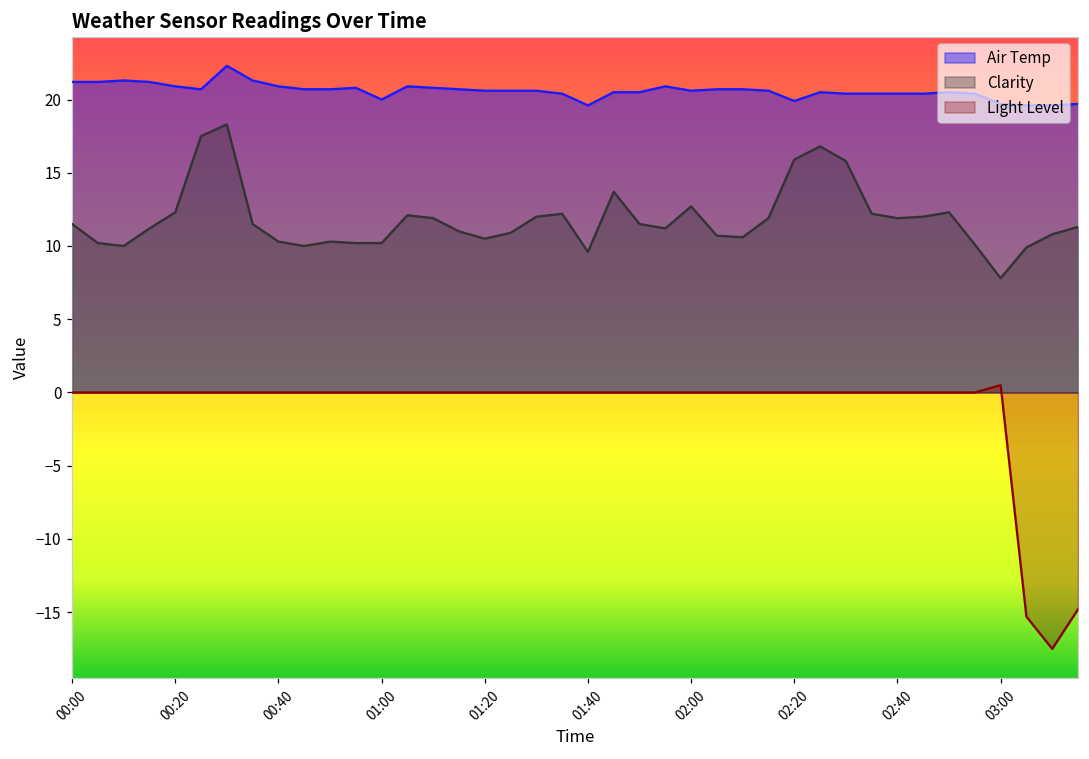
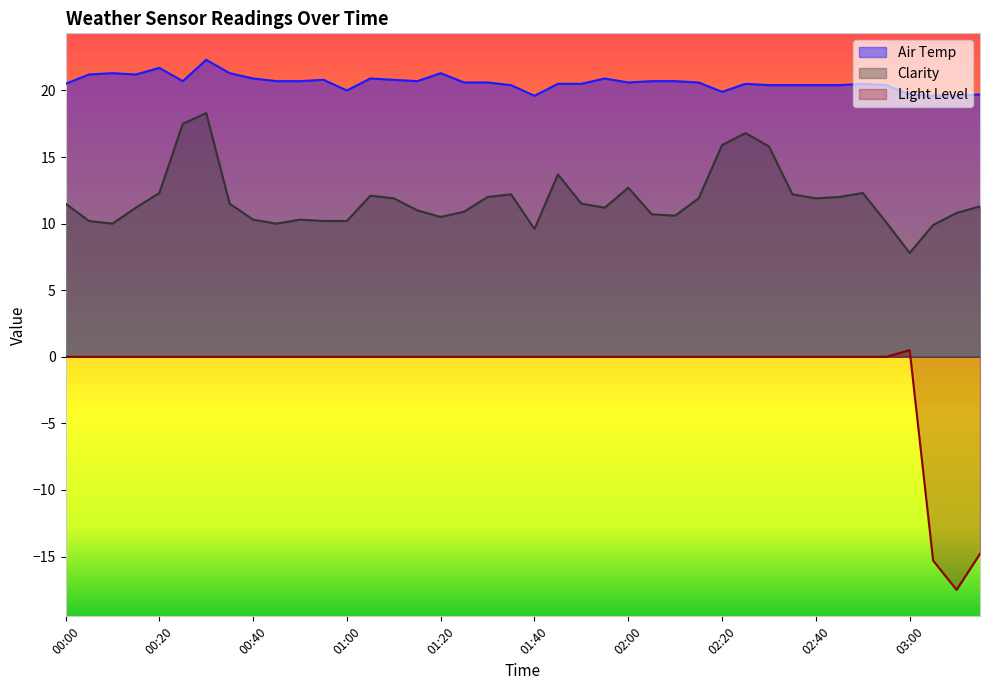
Air Temp, 00:00: 21.2 -> 20.5
Air Temp, 00:20: 20.9 -> 21.7
Air Temp, 01:20: 20.6 -> 21.3
